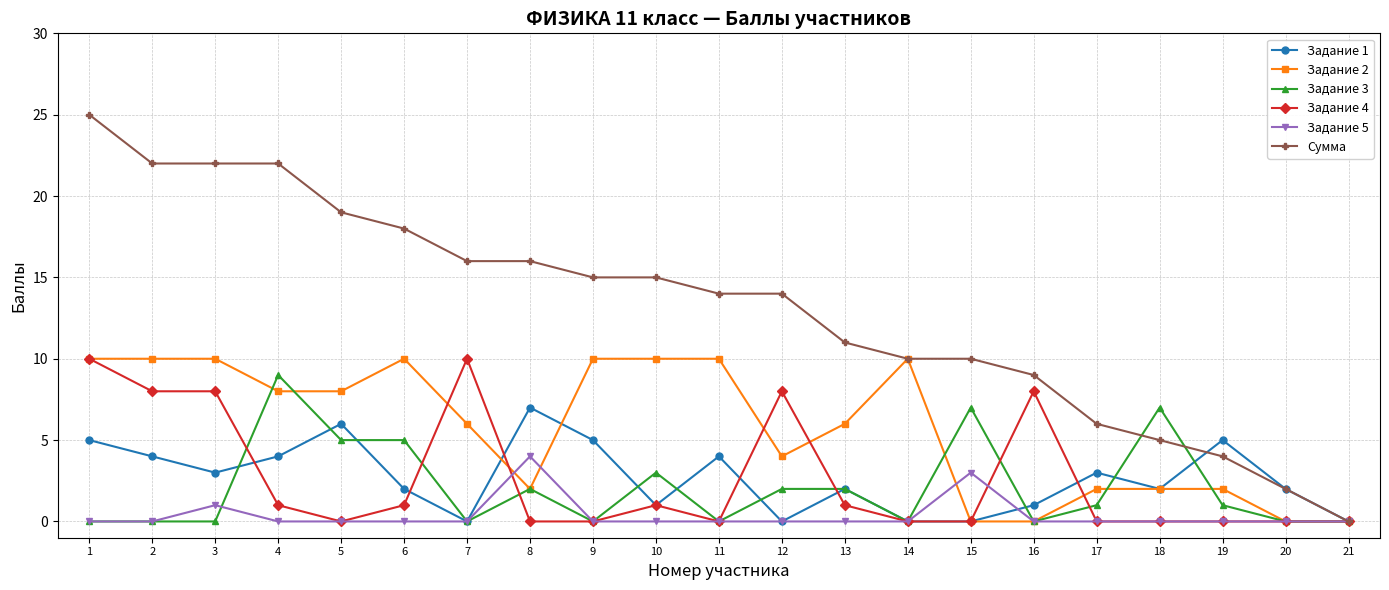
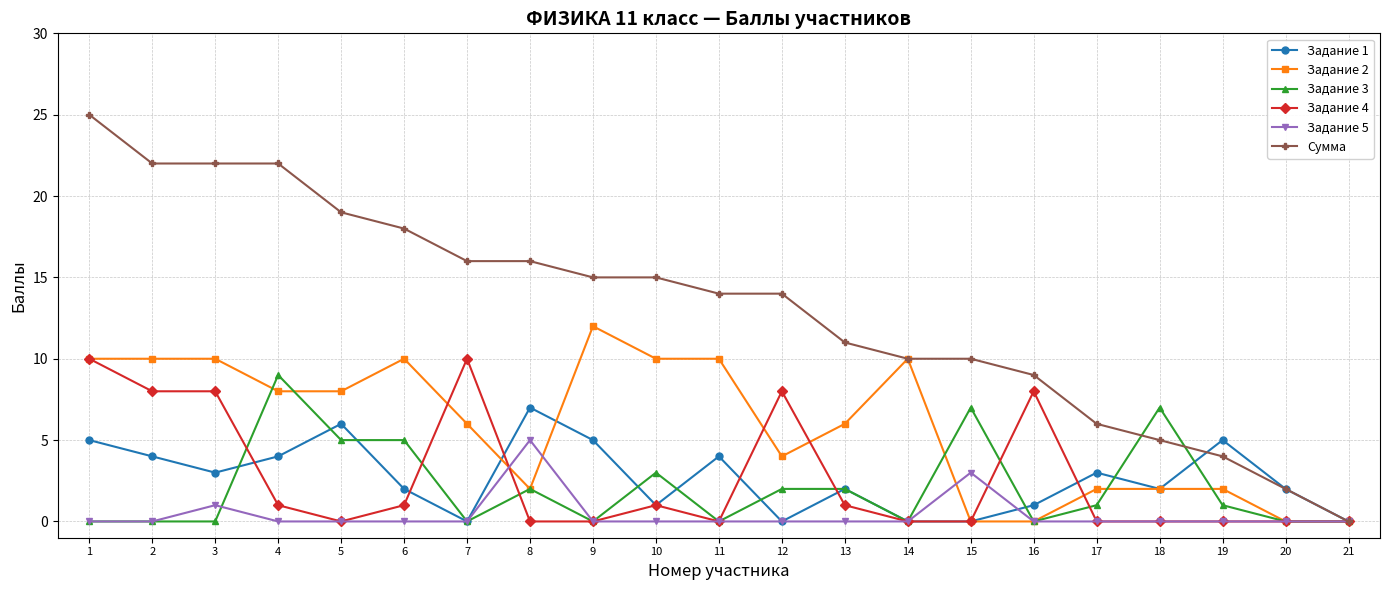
Задание 5, 8: 4 -> 5
Задание 2, 9: 10 -> 12
